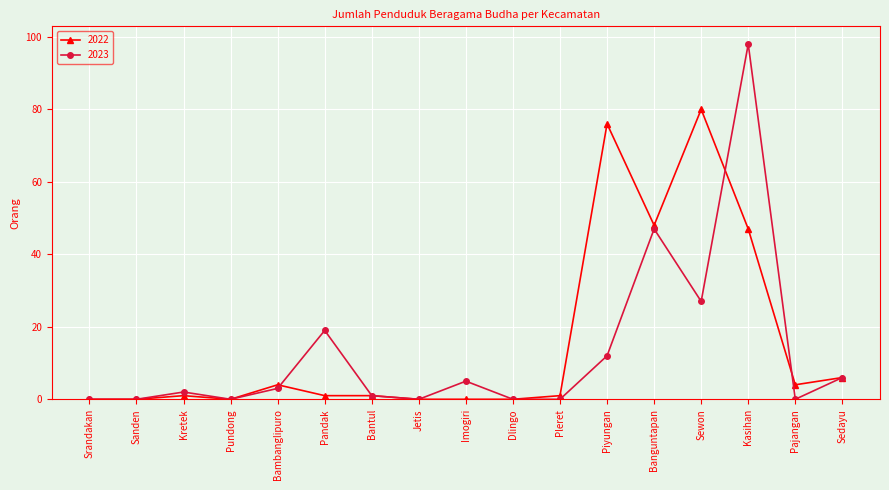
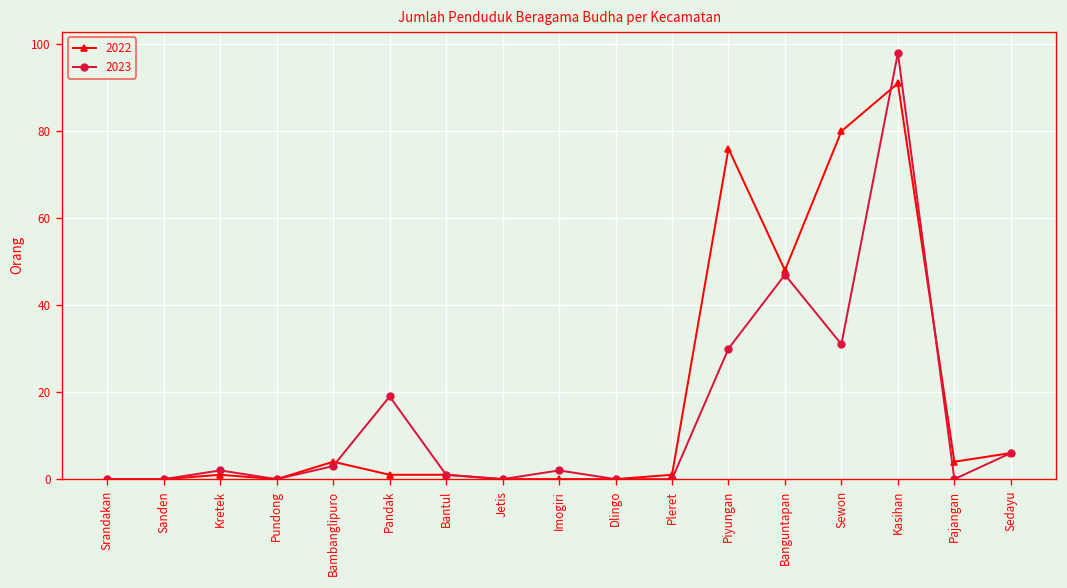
2023, Imogiri: 5 -> 2
2023, Piyungan: 12 -> 30
2023, Sewon: 27 -> 31
2022, Kasihan: 47 -> 91
